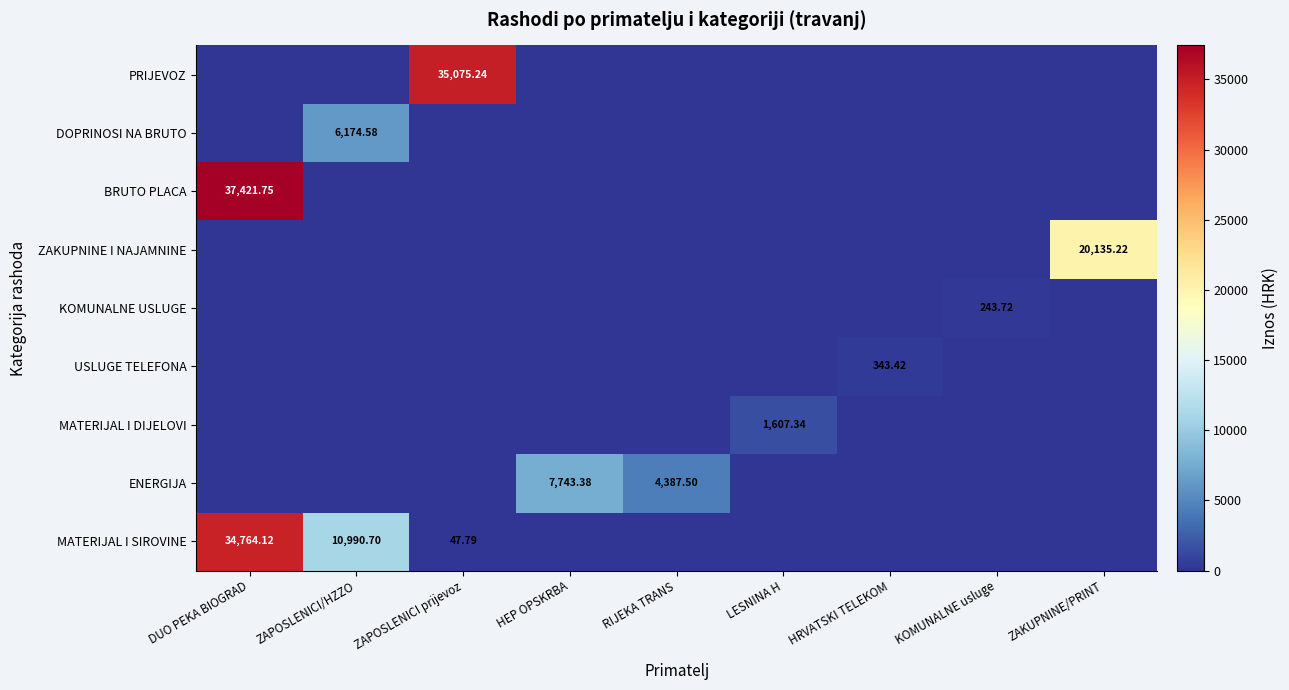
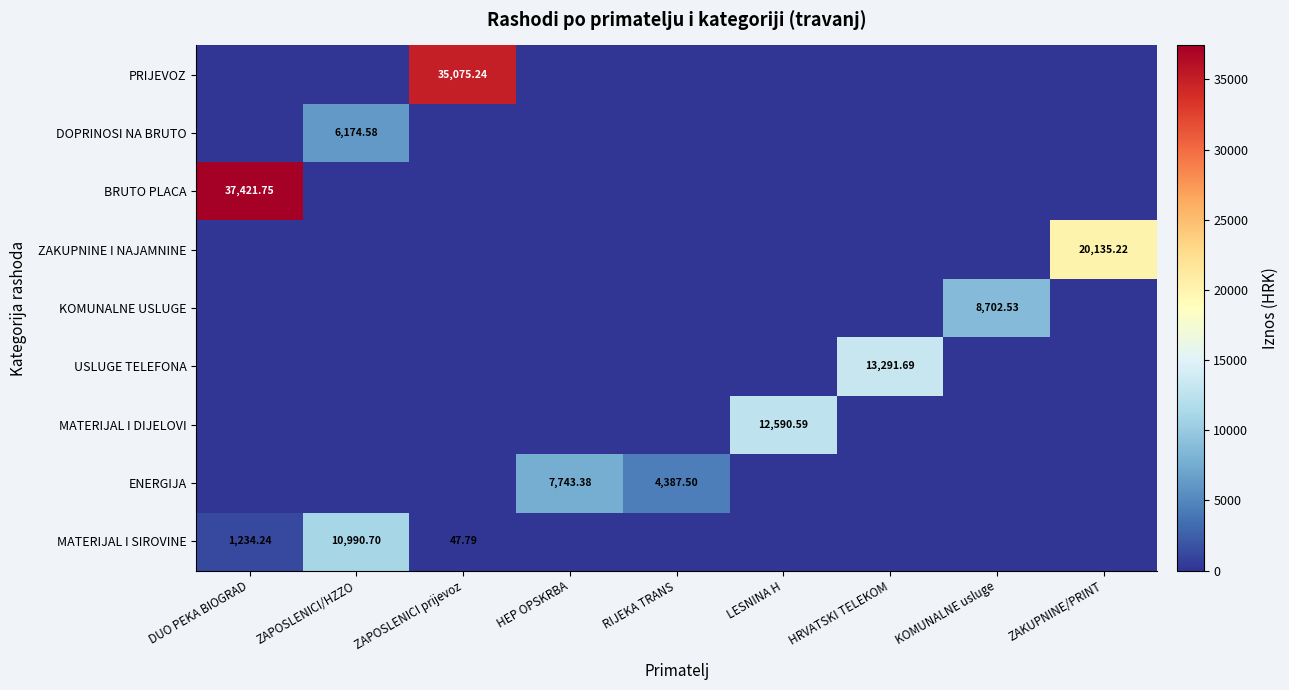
KOMUNALNE USLUGE, KOMUNALNE usluge: 243.72 -> 8,702.53
USLUGE TELEFONA, HRVATSKI TELEKOM: 343.42 -> 13,291.69
MATERIJAL I DIJELOVI, LESNINA H: 1,607.34 -> 12,590.59
MATERIJAL I SIROVINE, DUO PEKA BIOGRAD: 34,764.12 -> 1,234.24
